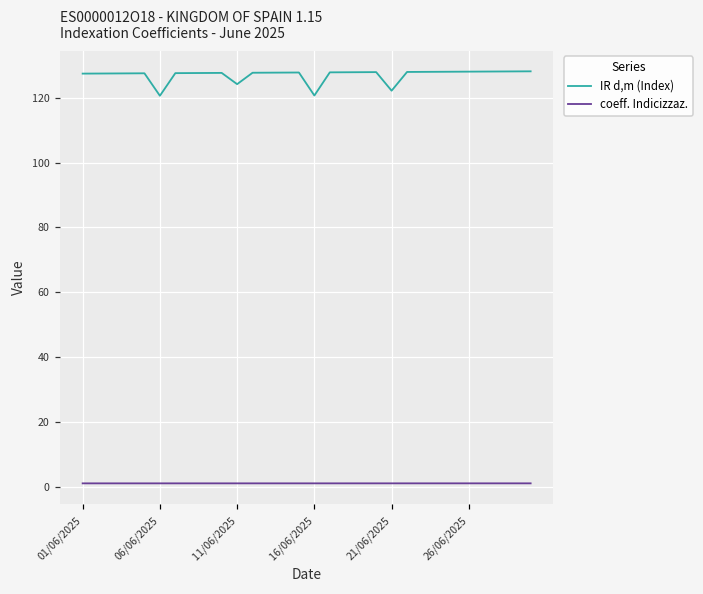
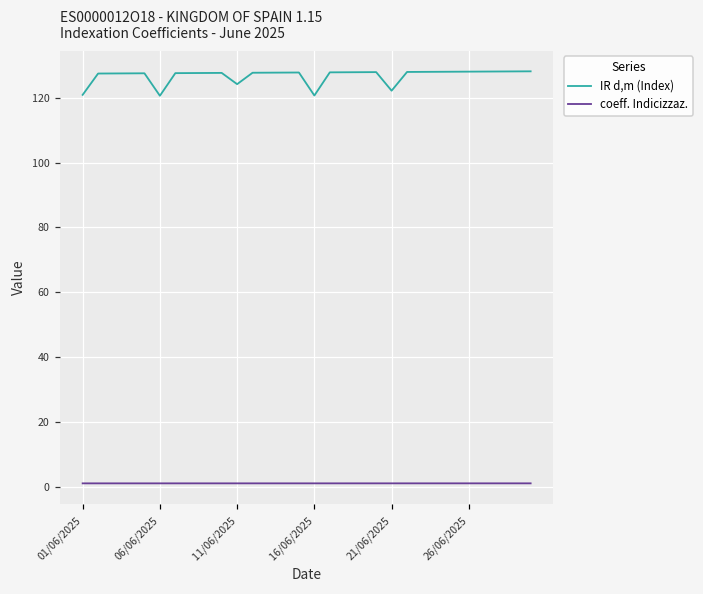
IR d,m (Index), 01/06/2025: 127 -> 121
